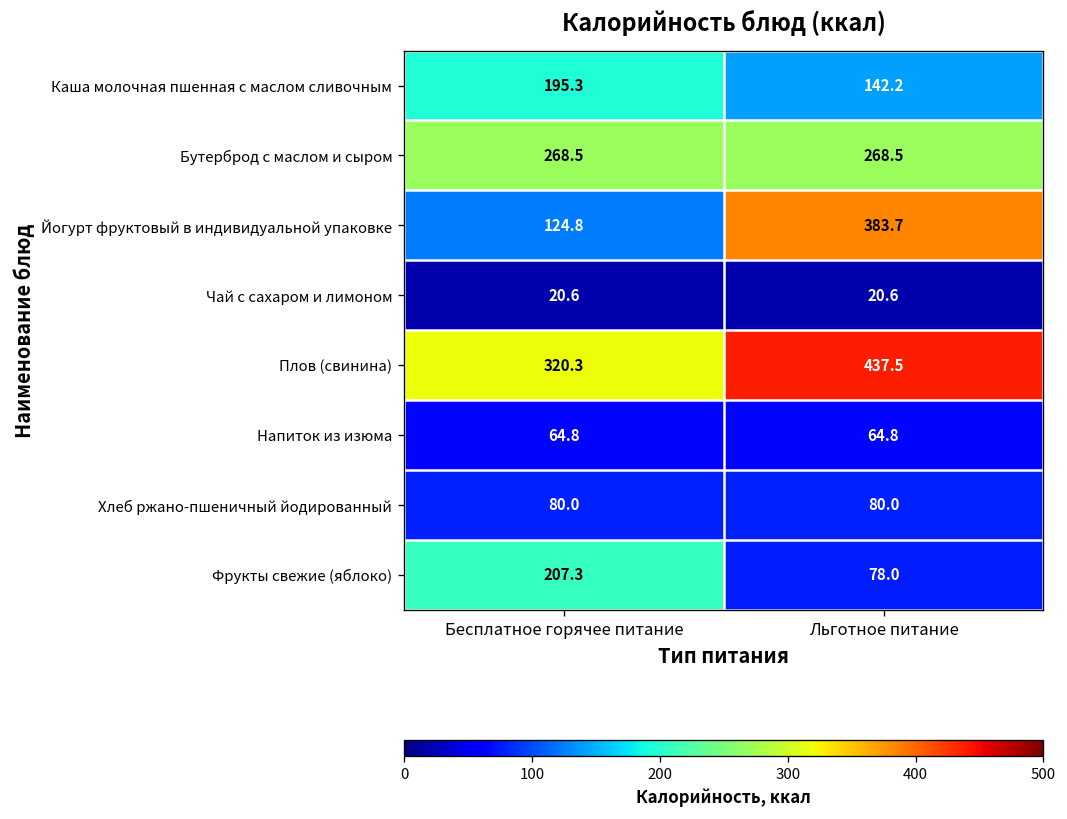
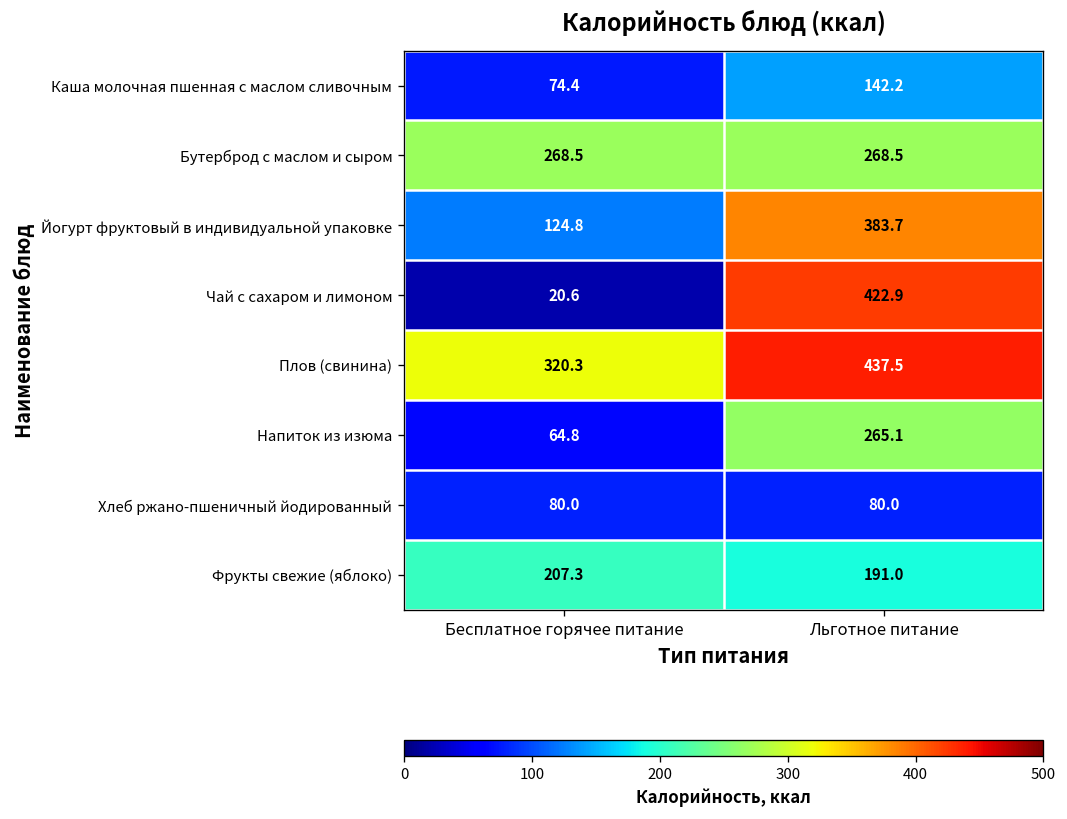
Каша молочная пшенная с маслом сливочным, Бесплатное горячее питание: 195.3 -> 74.4
Чай с сахаром и лимоном, Льготное питание: 20.6 -> 422.9
Напиток из изюма, Льготное питание: 64.8 -> 265.1
Фрукты свежие (яблоко), Льготное питание: 78.0 -> 191.0
